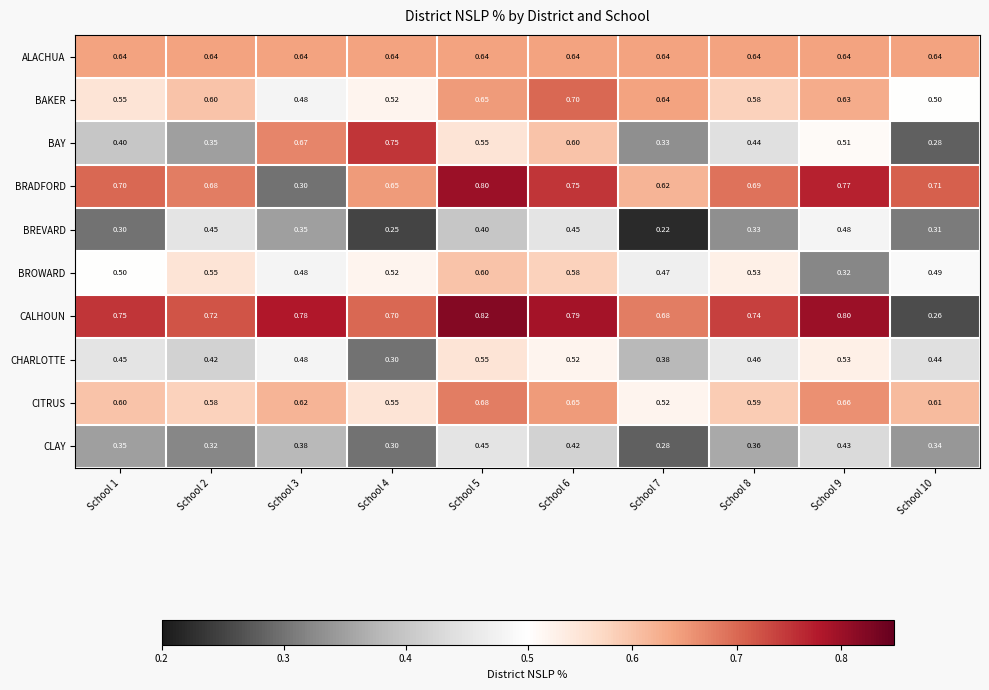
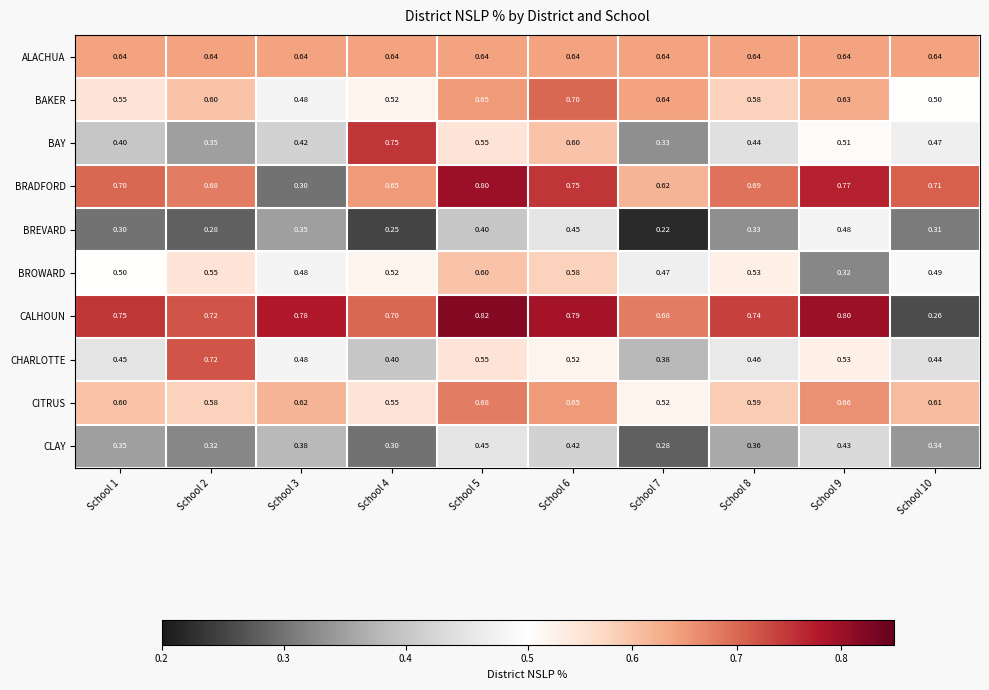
BAY, School 3: 0.67 -> 0.42
BAY, School 10: 0.28 -> 0.47
BREVARD, School 2: 0.45 -> 0.28
CHARLOTTE, School 2: 0.42 -> 0.72
CHARLOTTE, School 4: 0.30 -> 0.40
